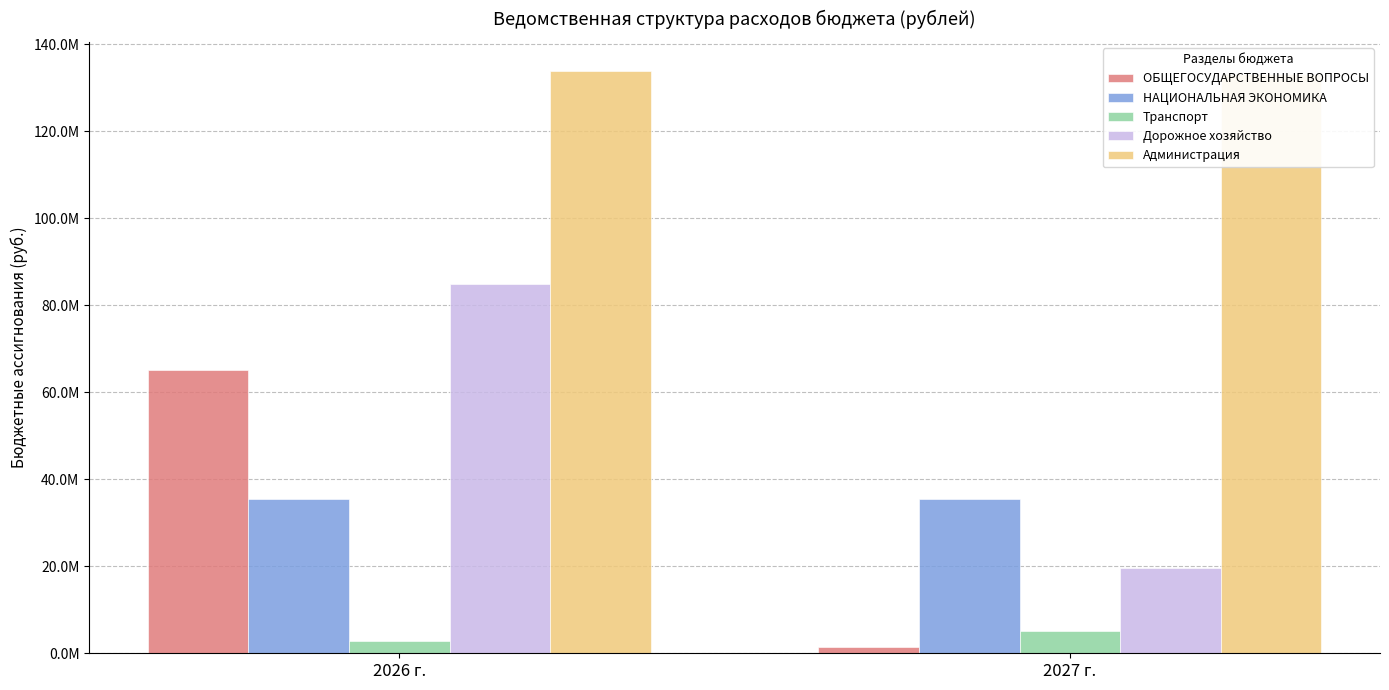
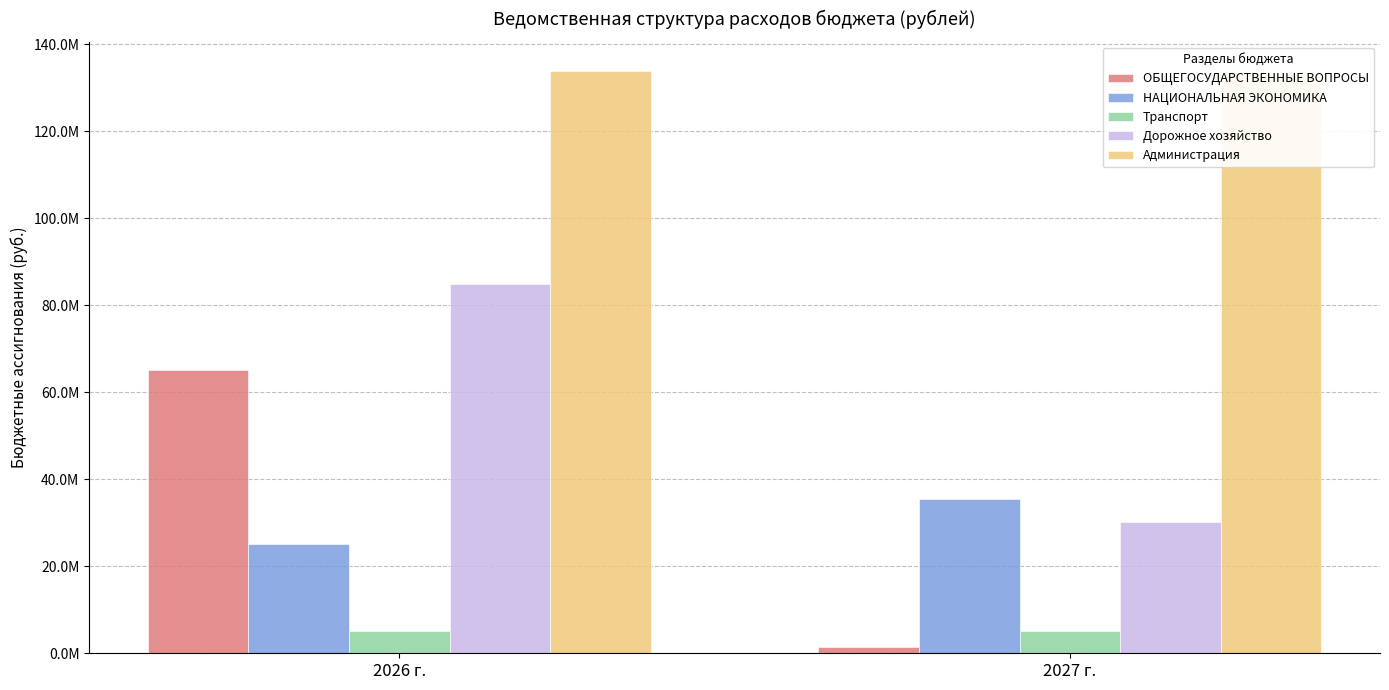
НАЦИОНАЛЬНАЯ ЭКОНОМИКА, 2026 г.: 35000000 -> 25000000
Транспорт, 2026 г.: 3000000 -> 5000000
Дорожное хозяйство, 2027 г.: 20000000 -> 30000000
